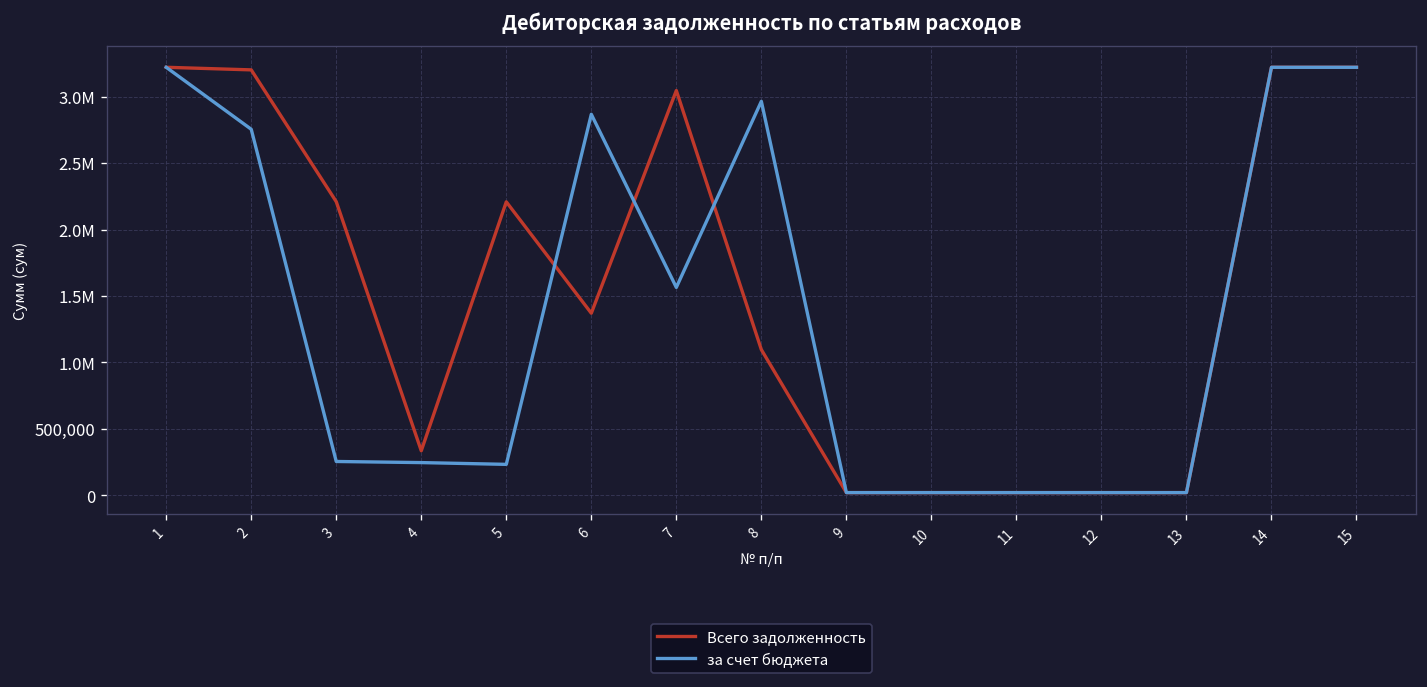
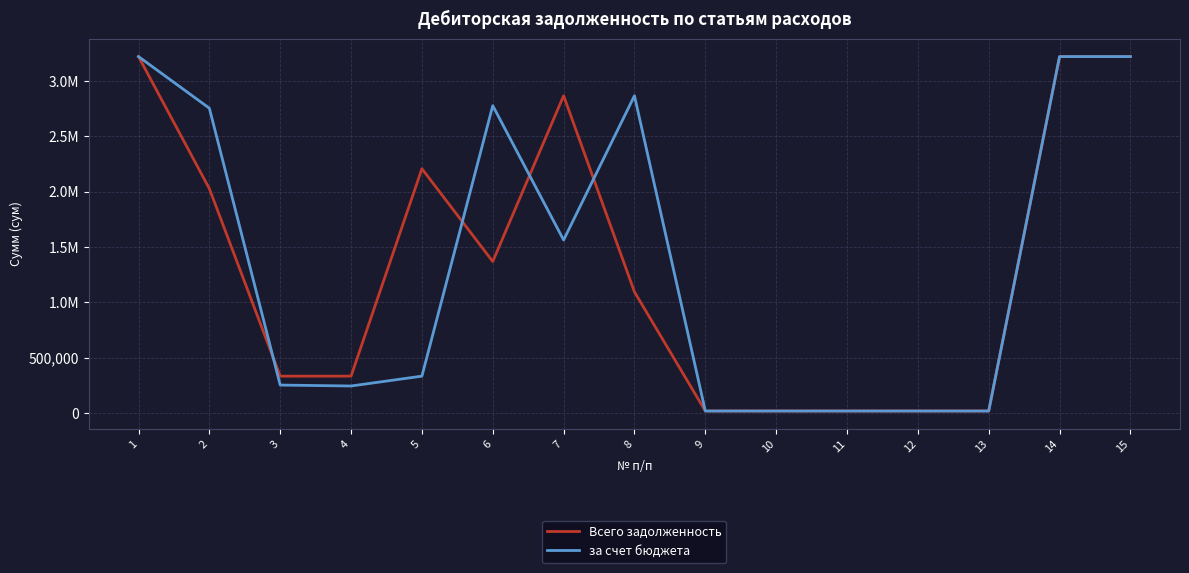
Всего задолженность, 2: 3,200,000 -> 2,030,000
Всего задолженность, 3: 2,210,000 -> 330,000
за счет бюджета, 5: 230,000 -> 330,000
за счет бюджета, 6: 2,870,000 -> 2,780,000
Всего задолженность, 7: 3,050,000 -> 2,870,000
за счет бюджета, 8: 2,960,000 -> 2,870,000
